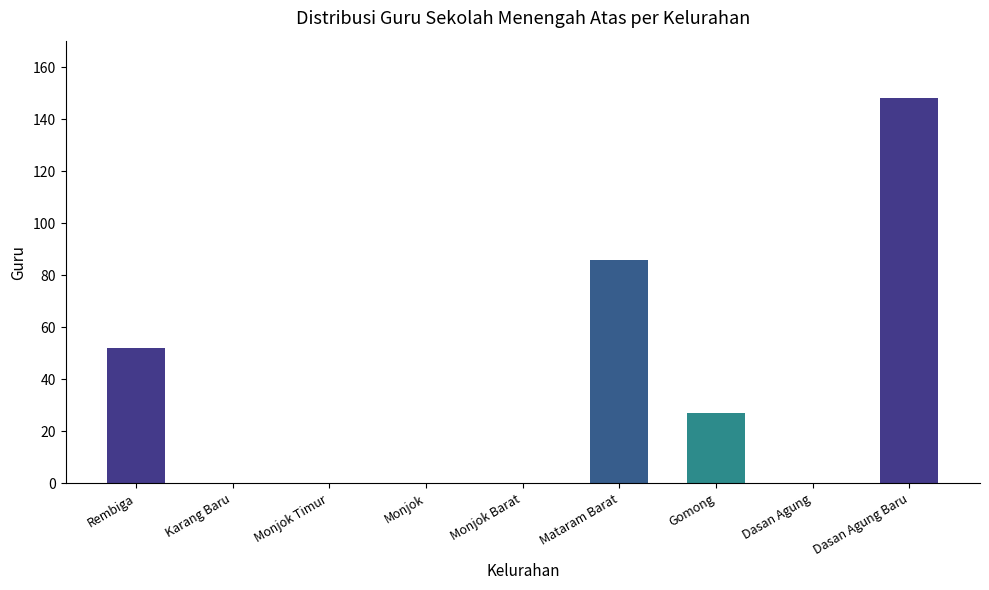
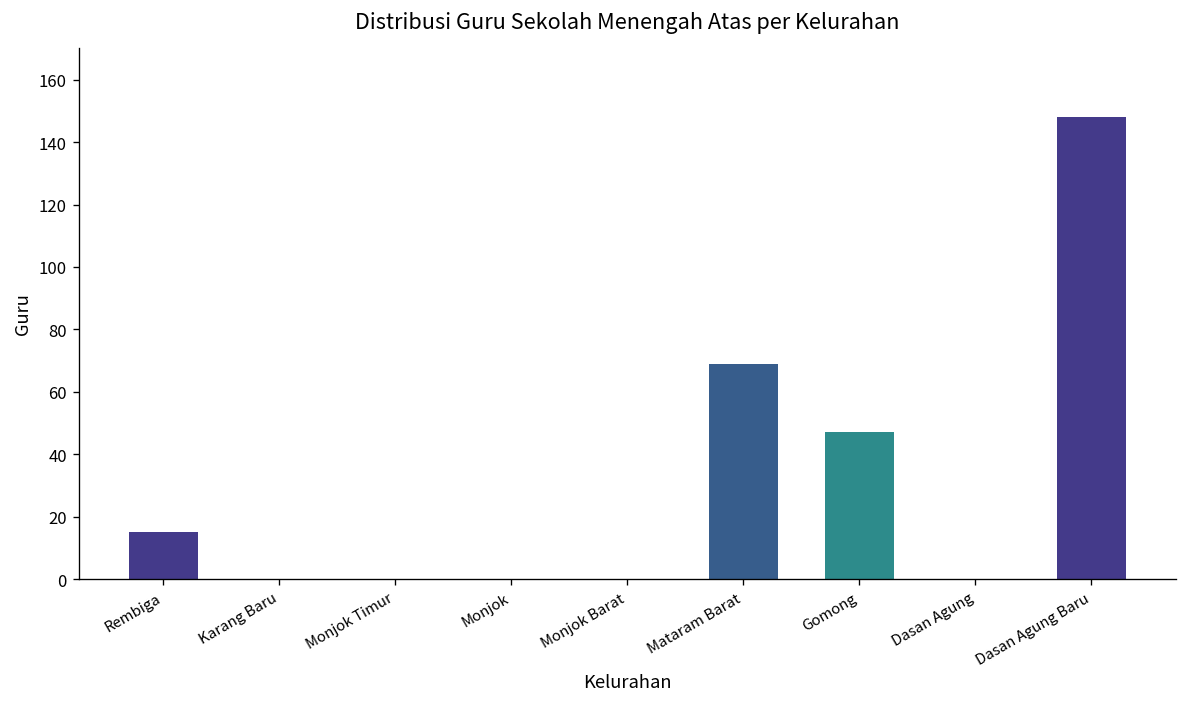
Rembiga: 52 -> 15
Mataram Barat: 86 -> 69
Gomong: 27 -> 47
